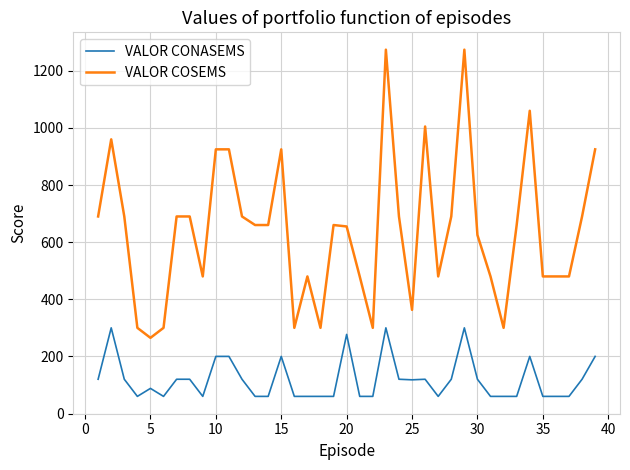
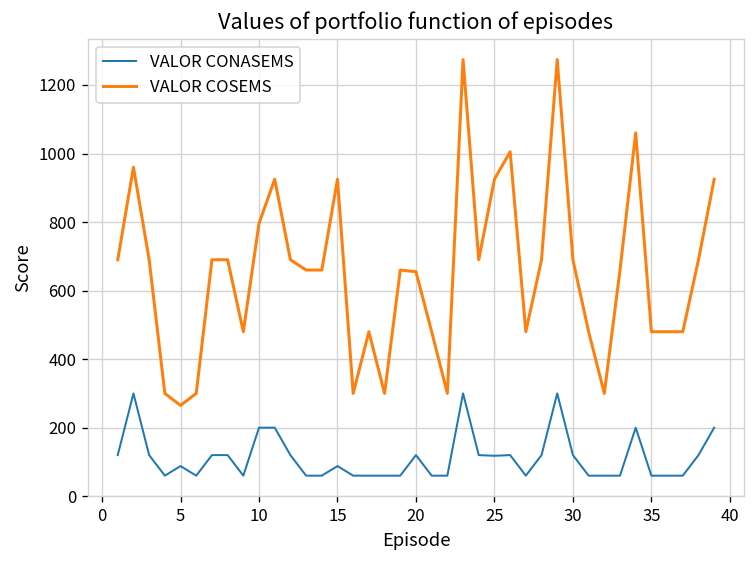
VALOR COSEMS, 10: 930 -> 800
VALOR CONASEMS, 15: 200 -> 90
VALOR CONASEMS, 20: 280 -> 120
VALOR COSEMS, 25: 360 -> 930
VALOR COSEMS, 30: 630 -> 690
